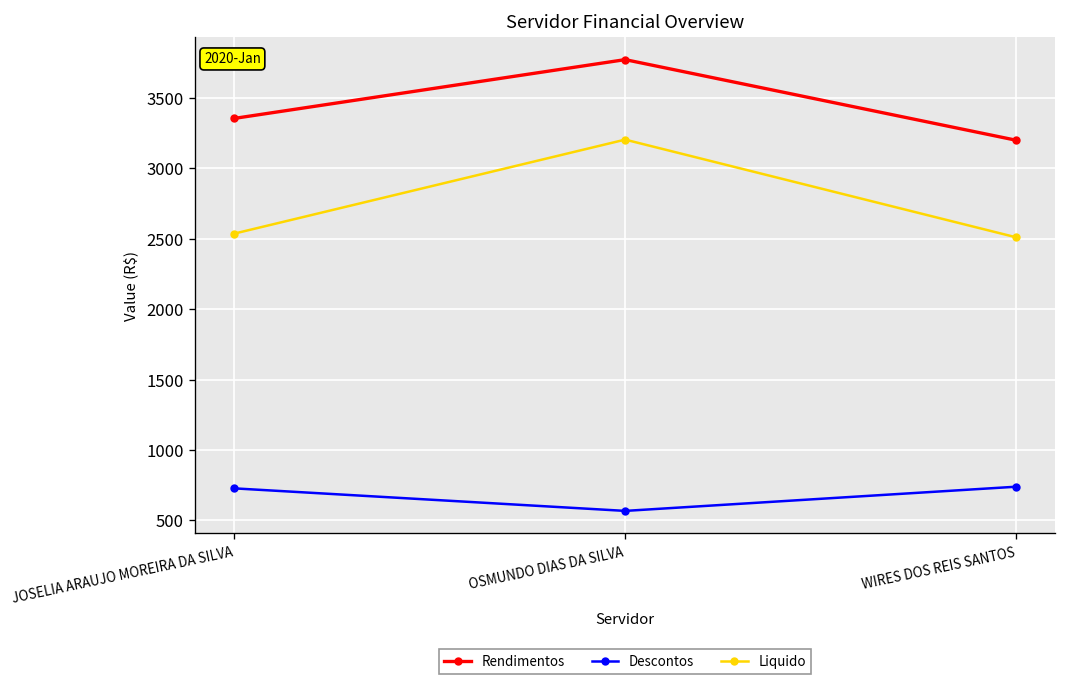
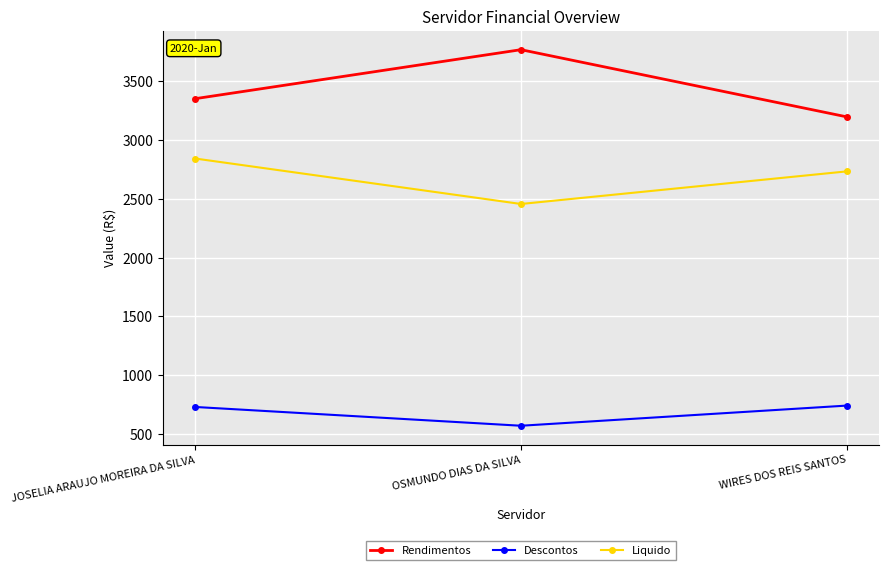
Liquido, JOSELIA ARAUJO MOREIRA DA SILVA: 2540 -> 2840
Liquido, OSMUNDO DIAS DA SILVA: 3200 -> 2460
Liquido, WIRES DOS REIS SANTOS: 2510 -> 2730
